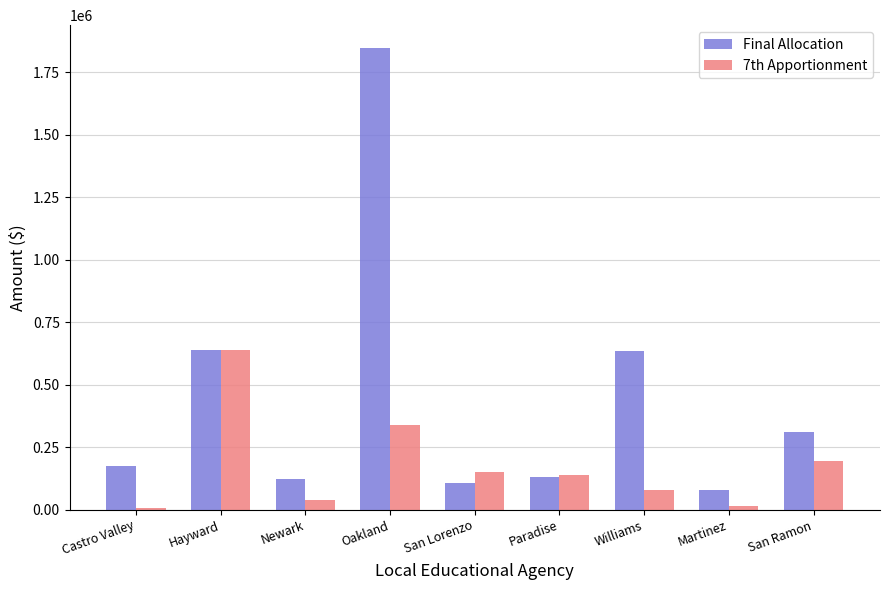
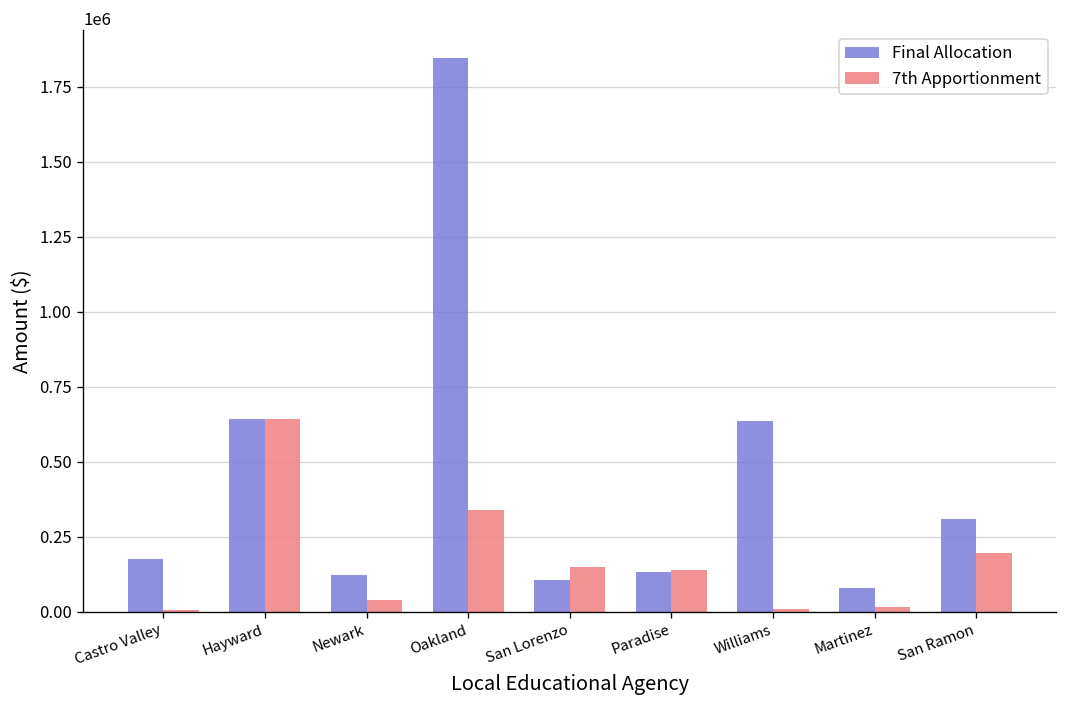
7th Apportionment, Williams: 80000 -> 10000
